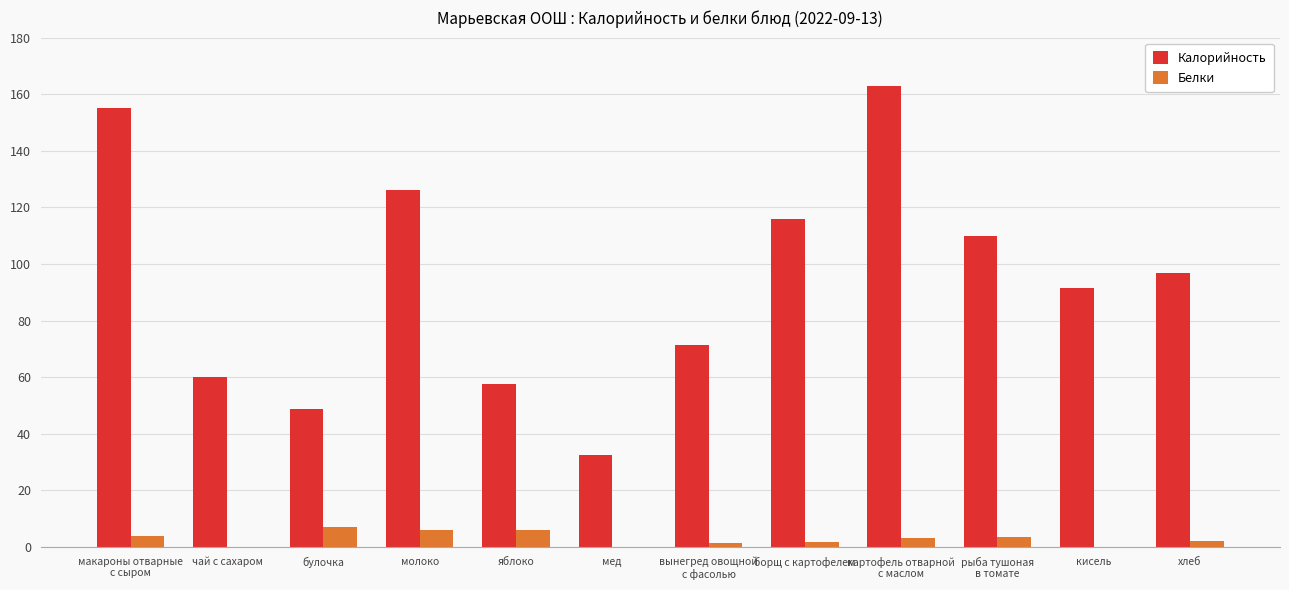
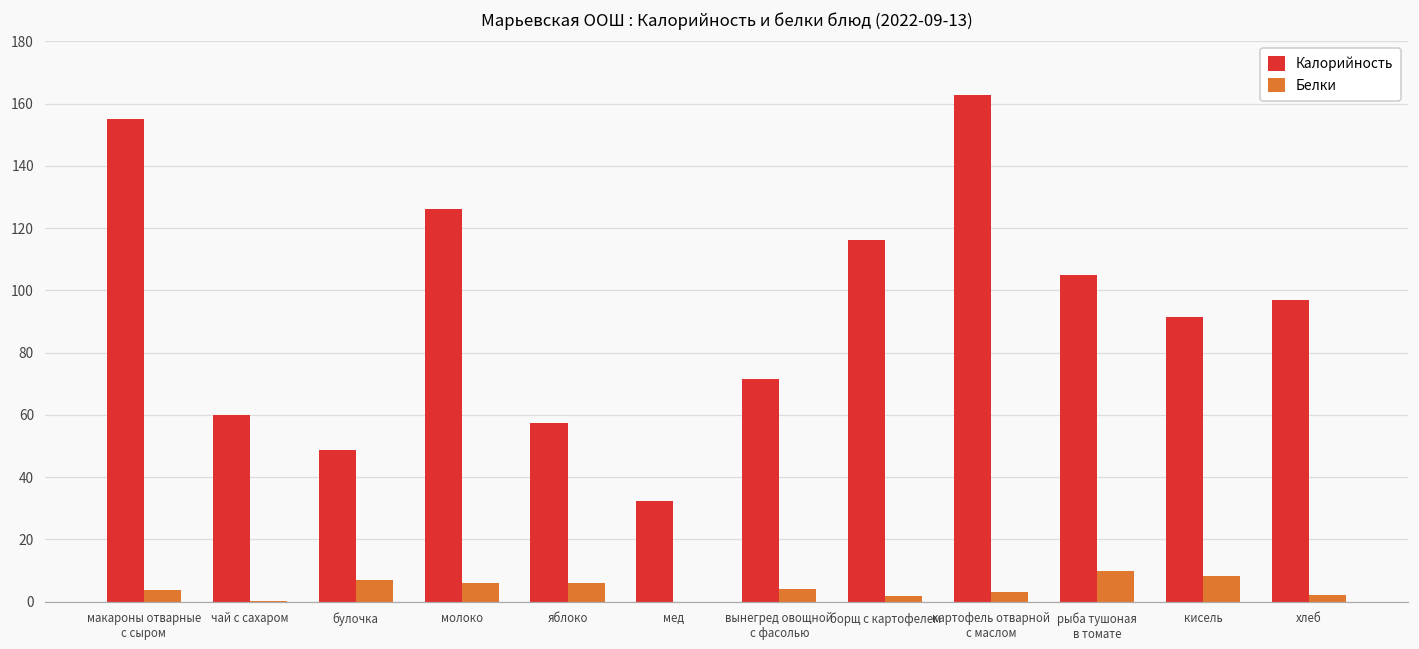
Белки, вынегред овощной с фасолью: 1 -> 4
Калорийность, рыба тушоная в томате: 110 -> 105
Белки, рыба тушоная в томате: 4 -> 10
Белки, кисель: 0 -> 8
